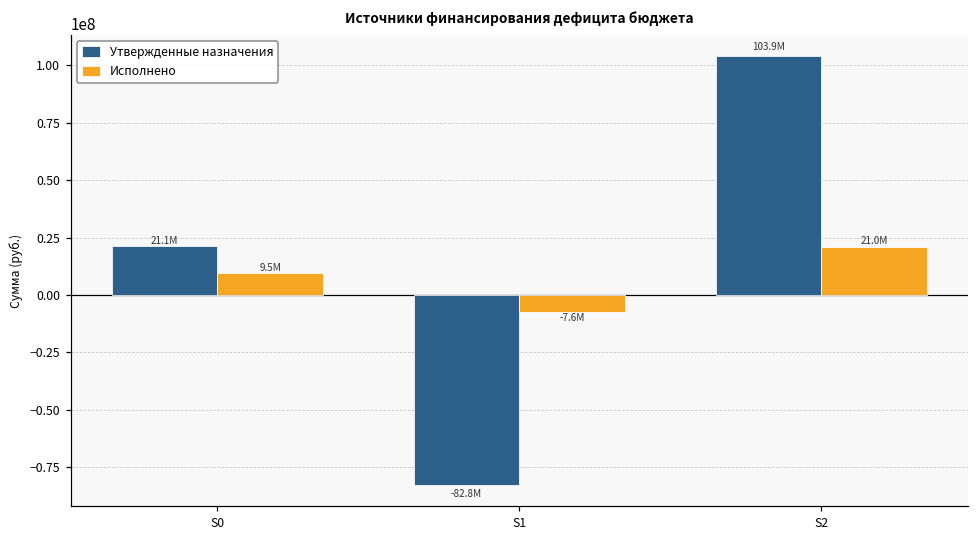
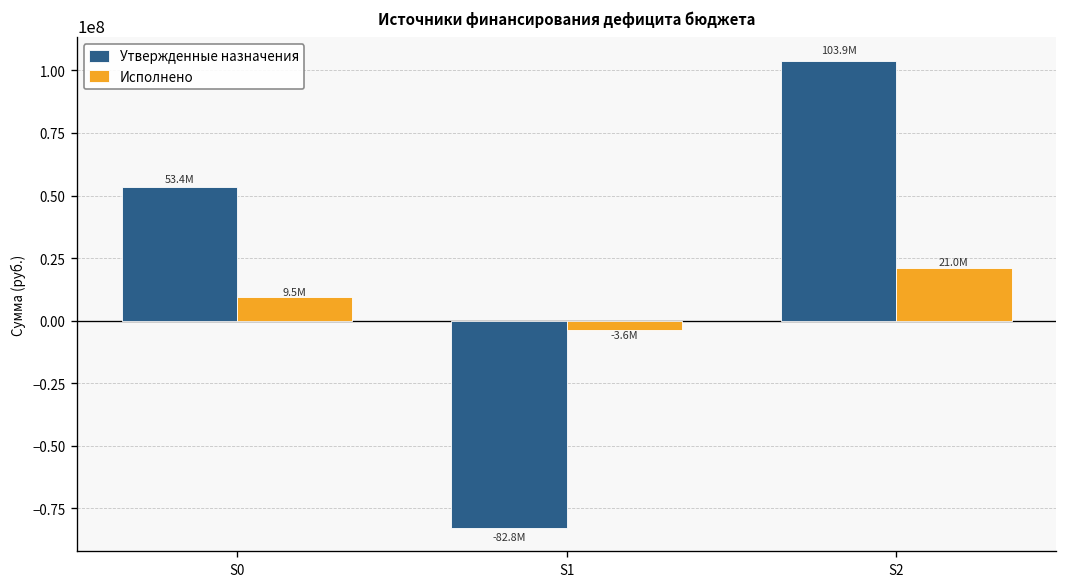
Утвержденные назначения, S0: 21.1M -> 53.4M
Исполнено, S1: -7.6M -> -3.6M
